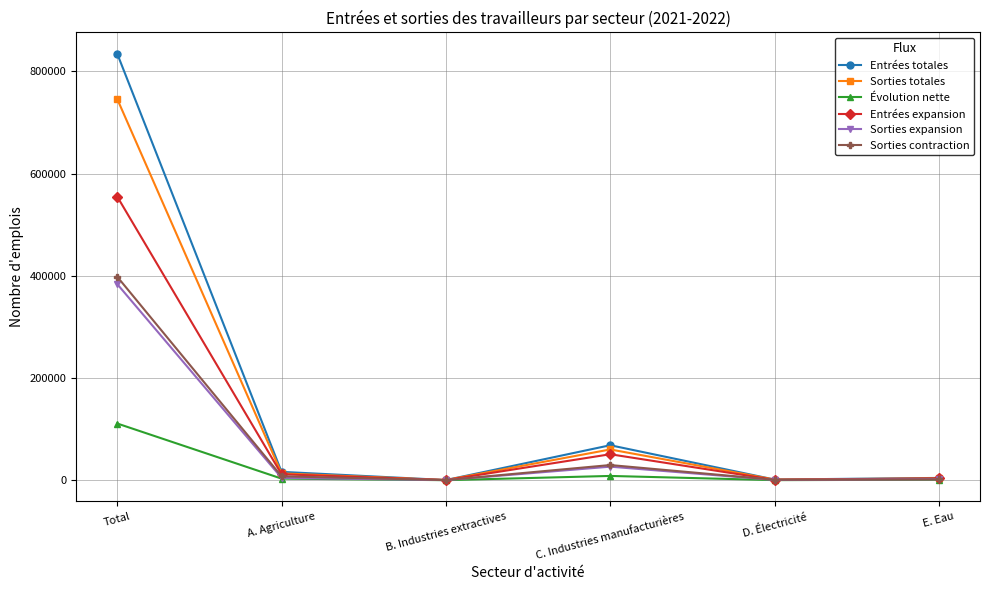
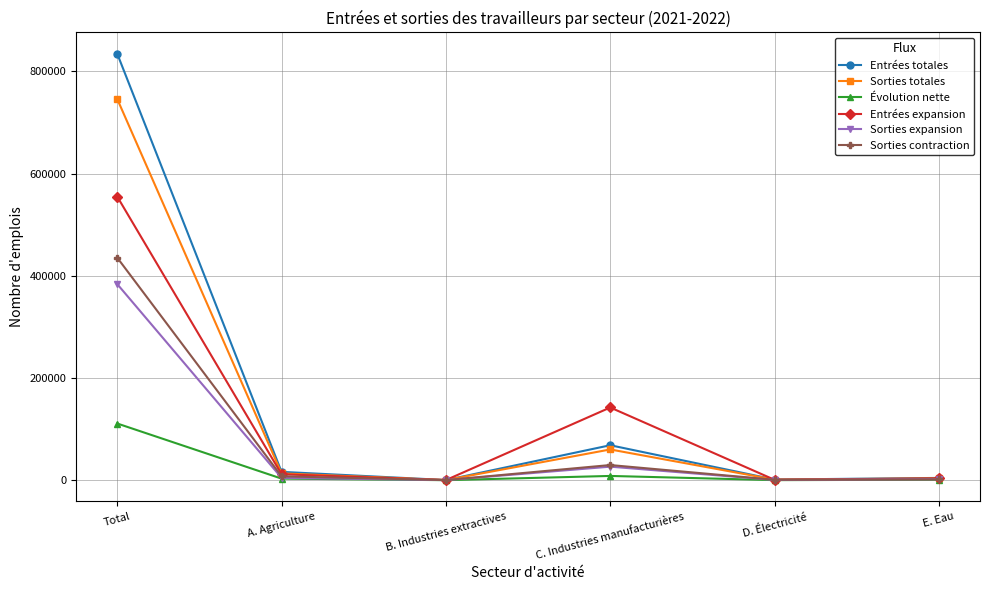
Sorties contraction, Total: 400000 -> 440000
Entrées expansion, C. Industries manufacturières: 50000 -> 140000
